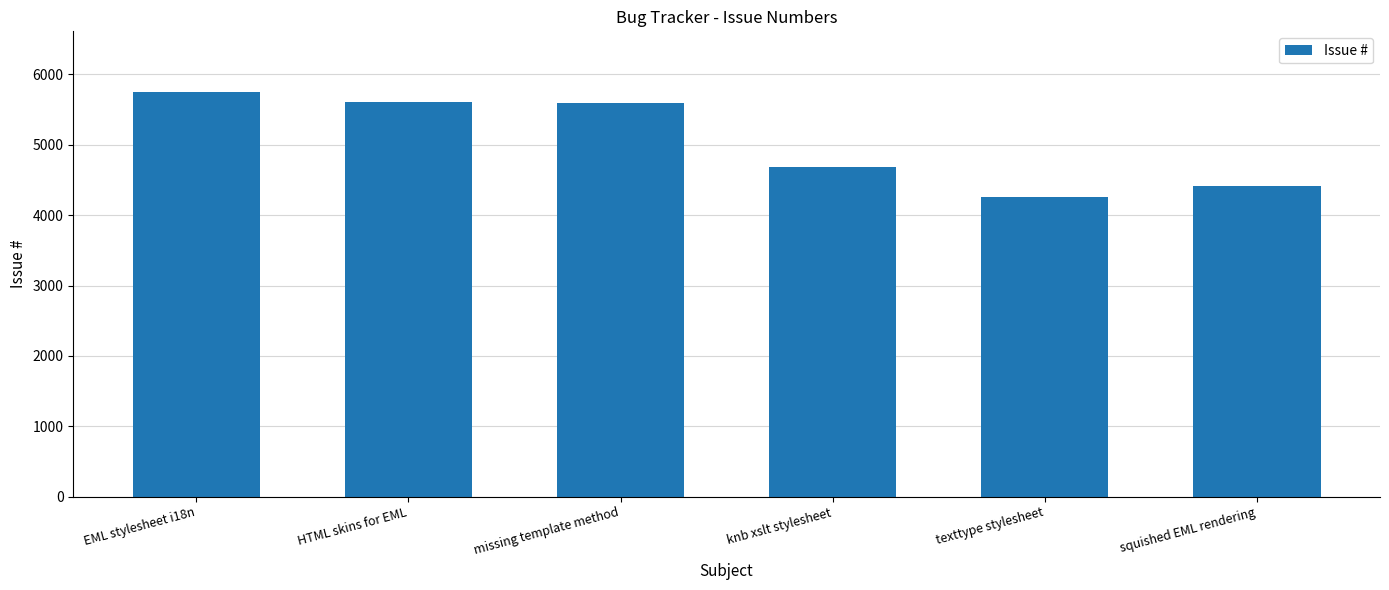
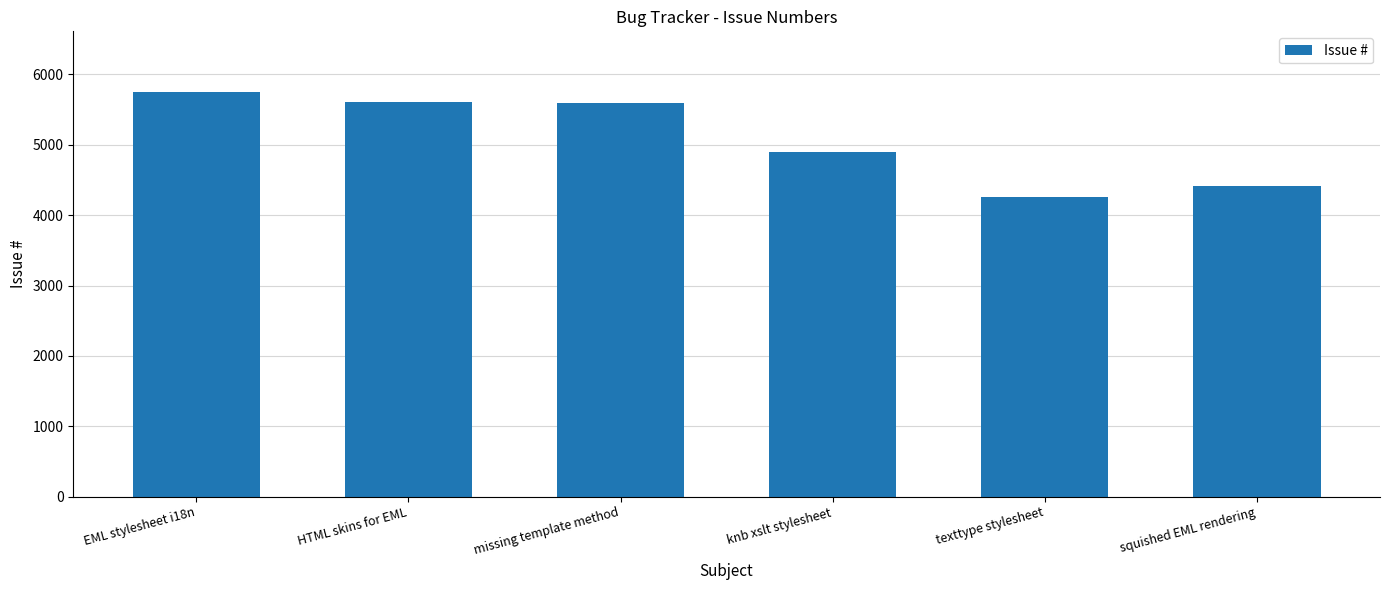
knb xslt stylesheet: 4700 -> 4900
